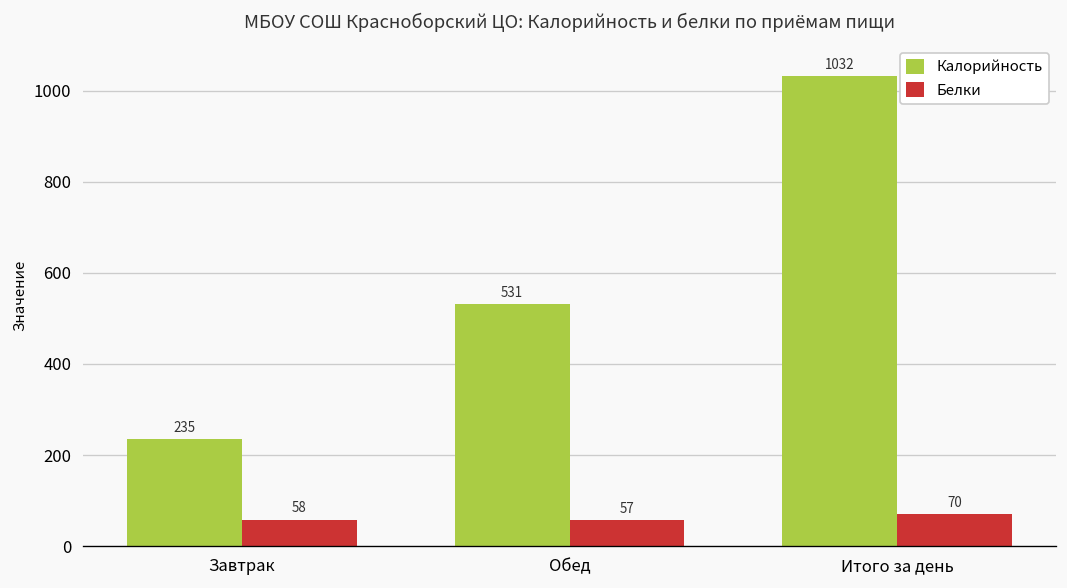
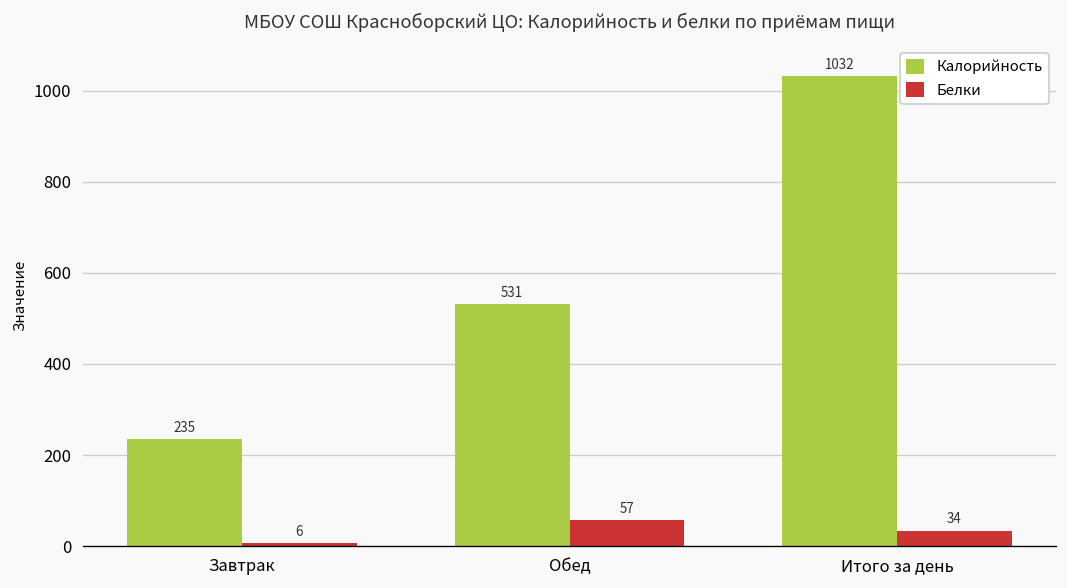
Белки, Завтрак: 58 -> 6
Белки, Итого за день: 70 -> 34
